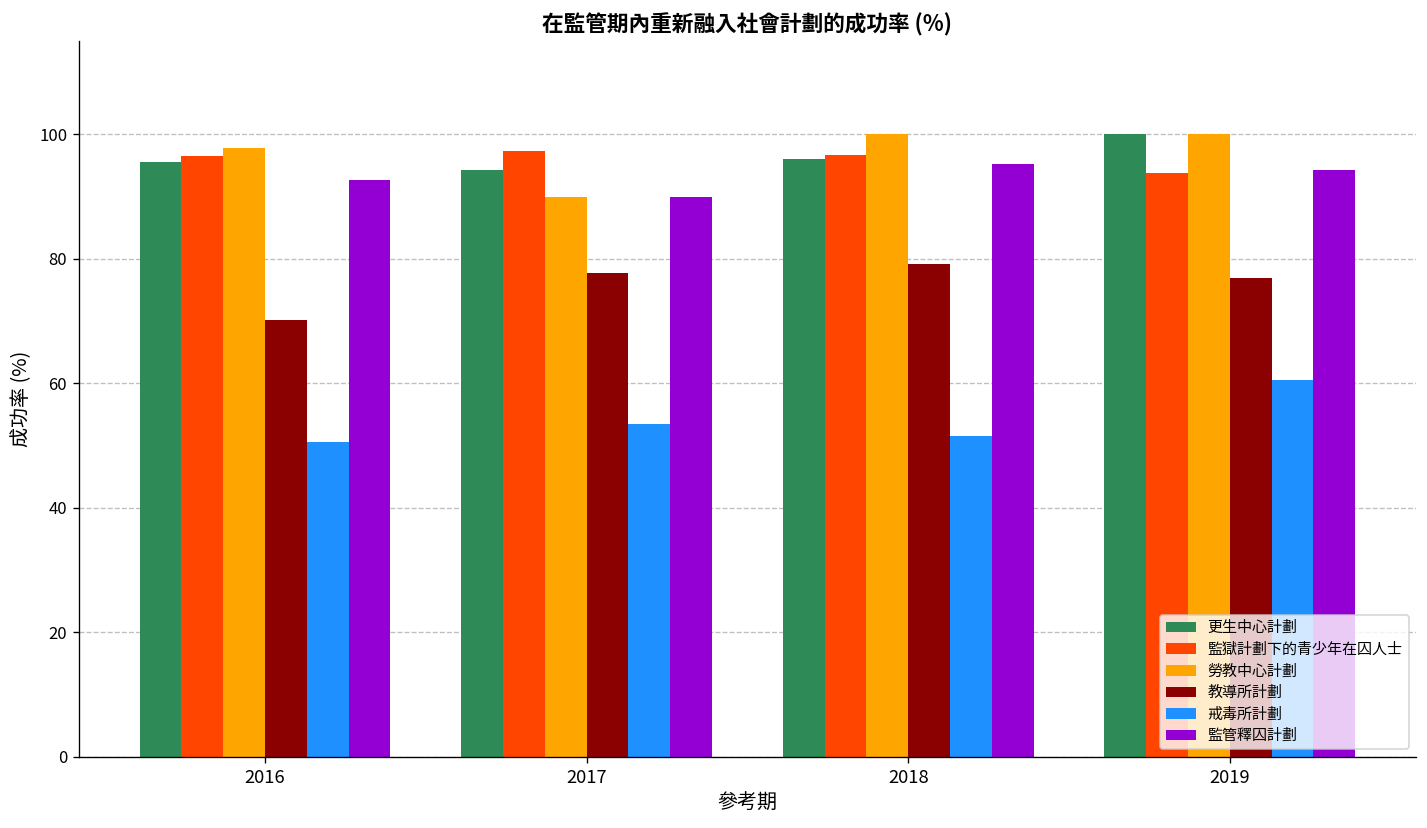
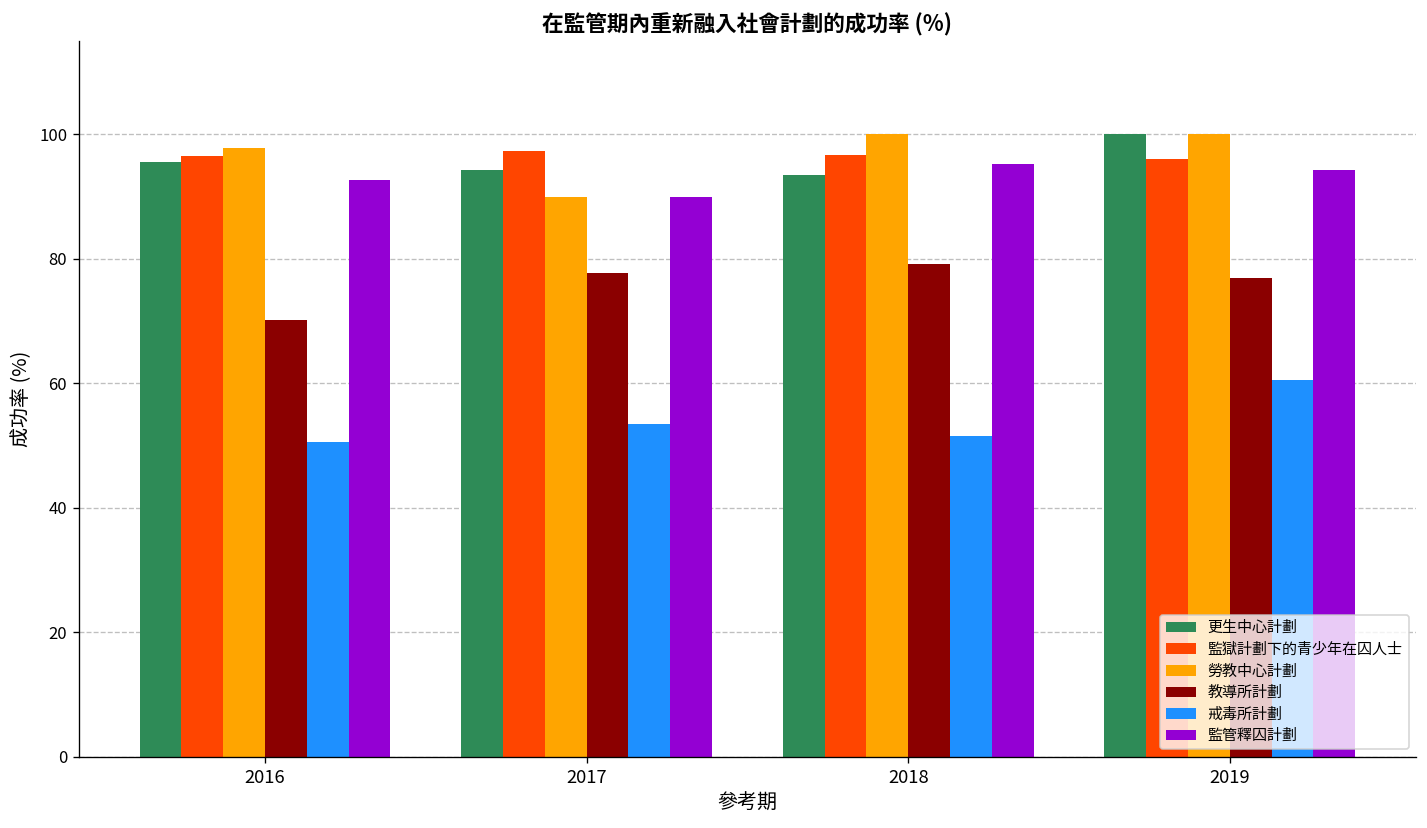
更生中心計劃, 2018: 96 -> 94
監獄計劃下的青少年在囚人士, 2019: 94 -> 96
